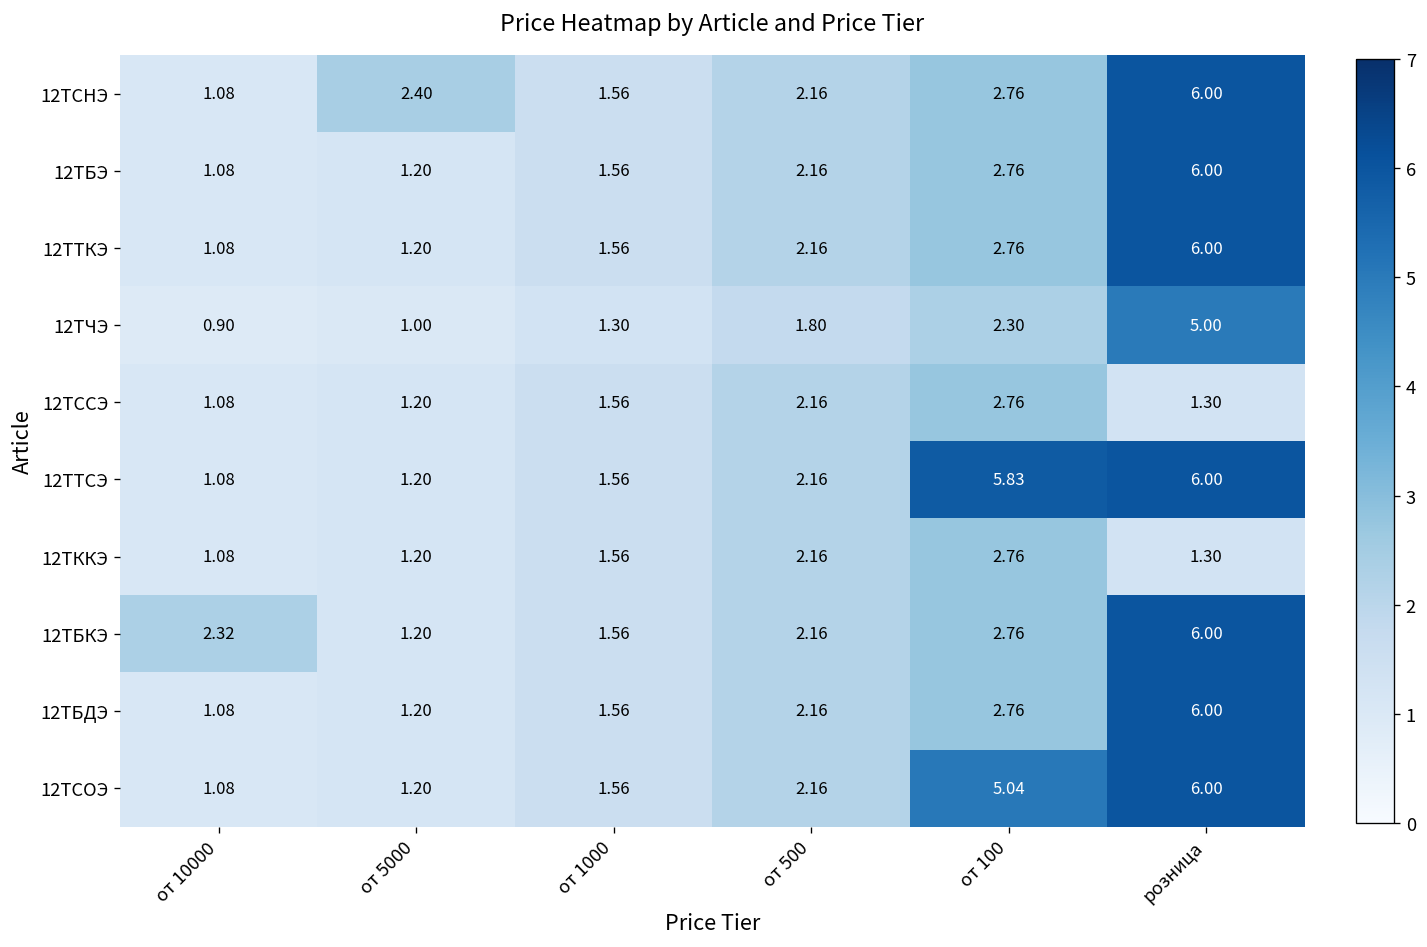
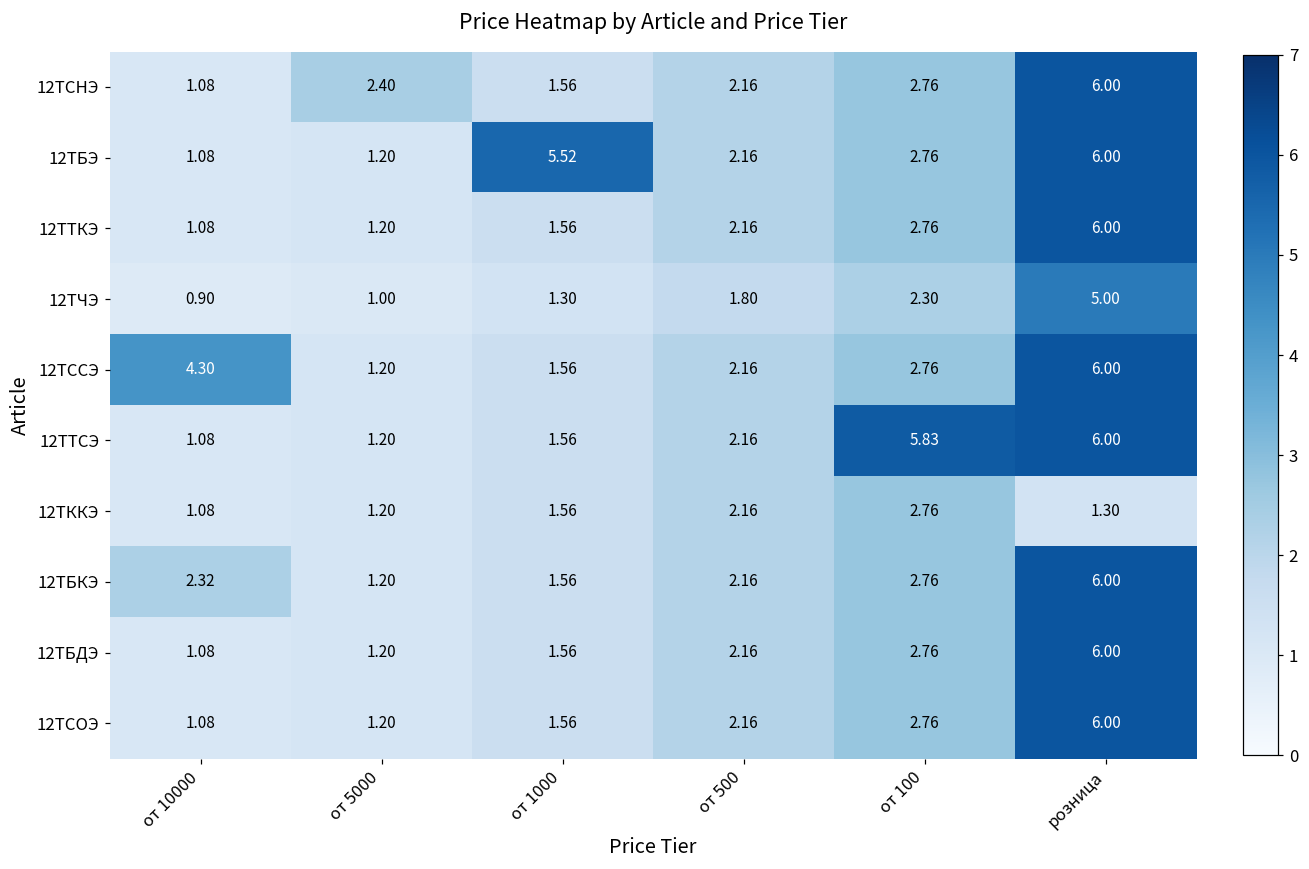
12ТБЭ, от 1000: 1.56 -> 5.52
12ТССЭ, от 10000: 1.08 -> 4.30
12ТССЭ, розница: 1.30 -> 6.00
12ТСОЭ, от 100: 5.04 -> 2.76
